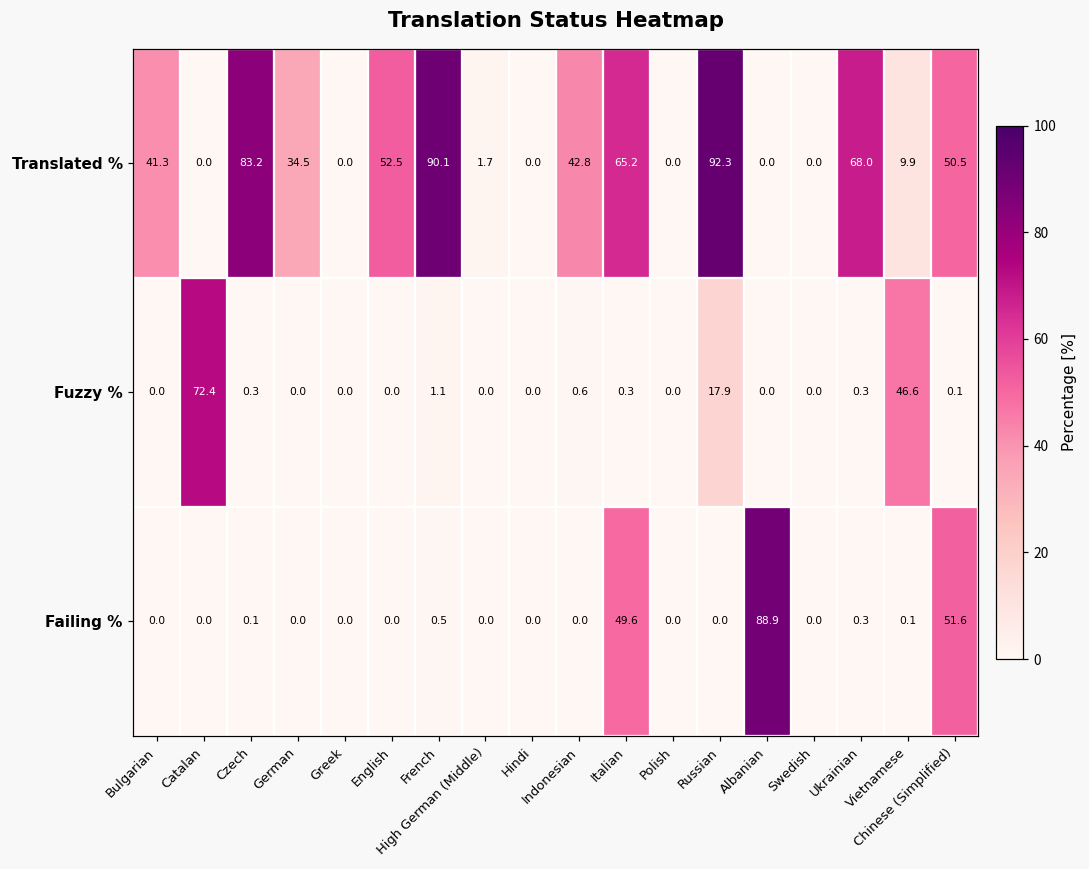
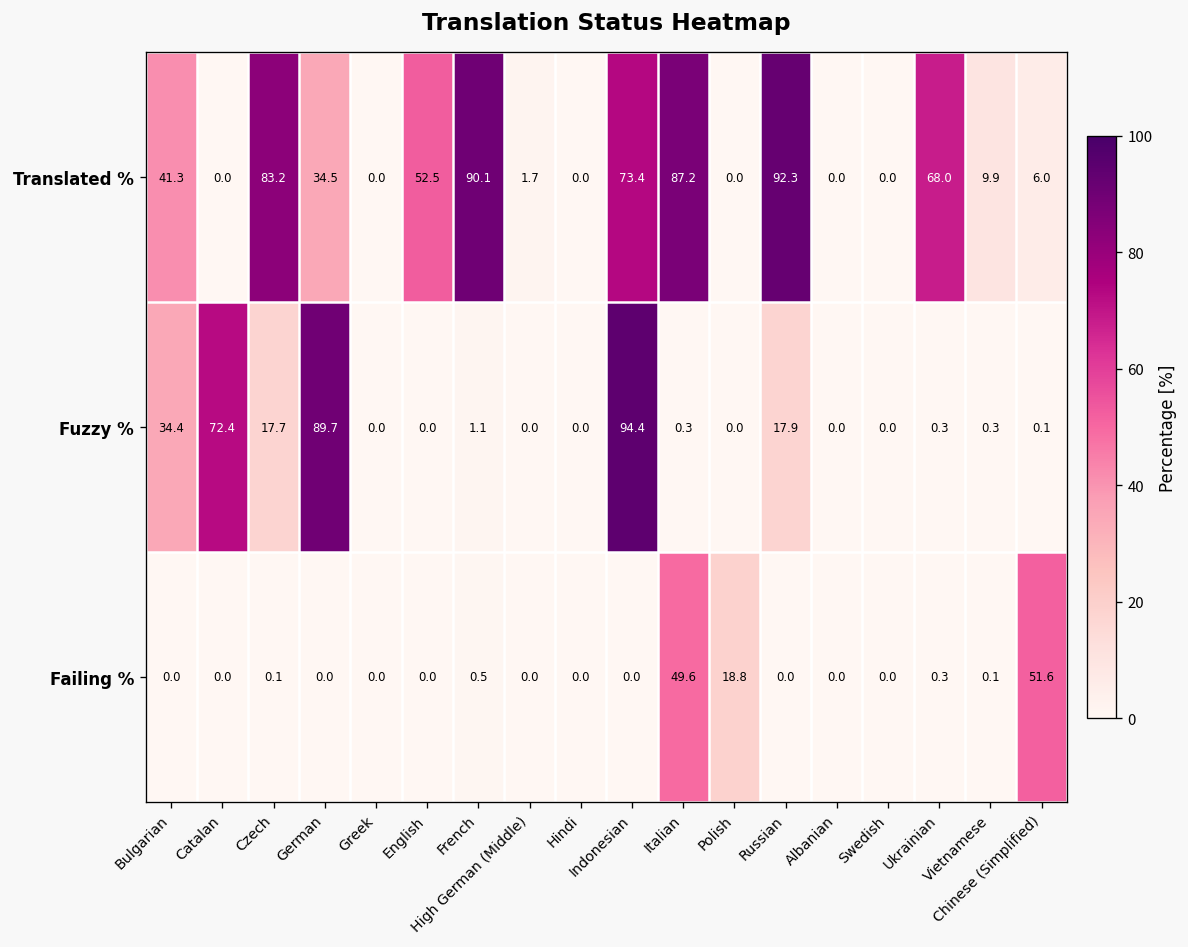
Translated %, Indonesian: 42.8 -> 73.4
Translated %, Italian: 65.2 -> 87.2
Translated %, Chinese (Simplified): 50.5 -> 6.0
Fuzzy %, Bulgarian: 0.0 -> 34.4
Fuzzy %, Czech: 0.3 -> 17.7
Fuzzy %, German: 0.0 -> 89.7
Fuzzy %, Indonesian: 0.6 -> 94.4
Fuzzy %, Vietnamese: 46.6 -> 0.3
Failing %, Polish: 0.0 -> 18.8
Failing %, Albanian: 88.9 -> 0.0
